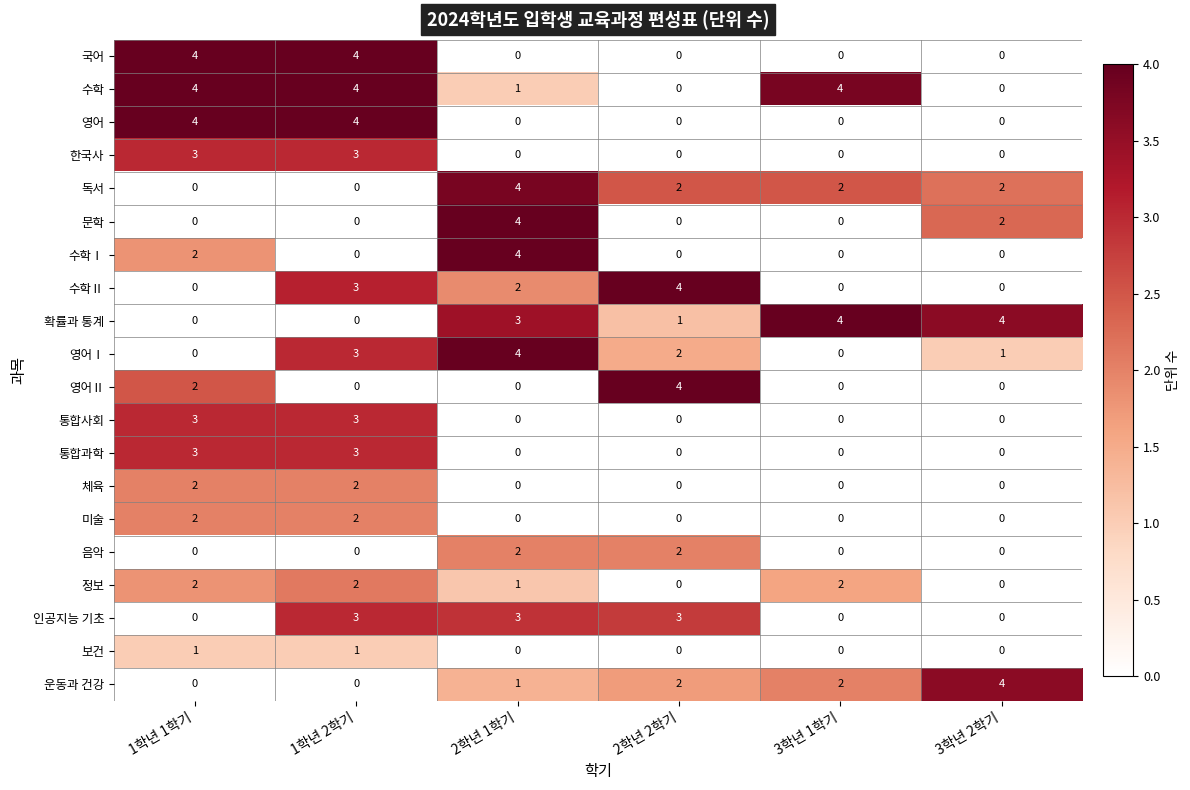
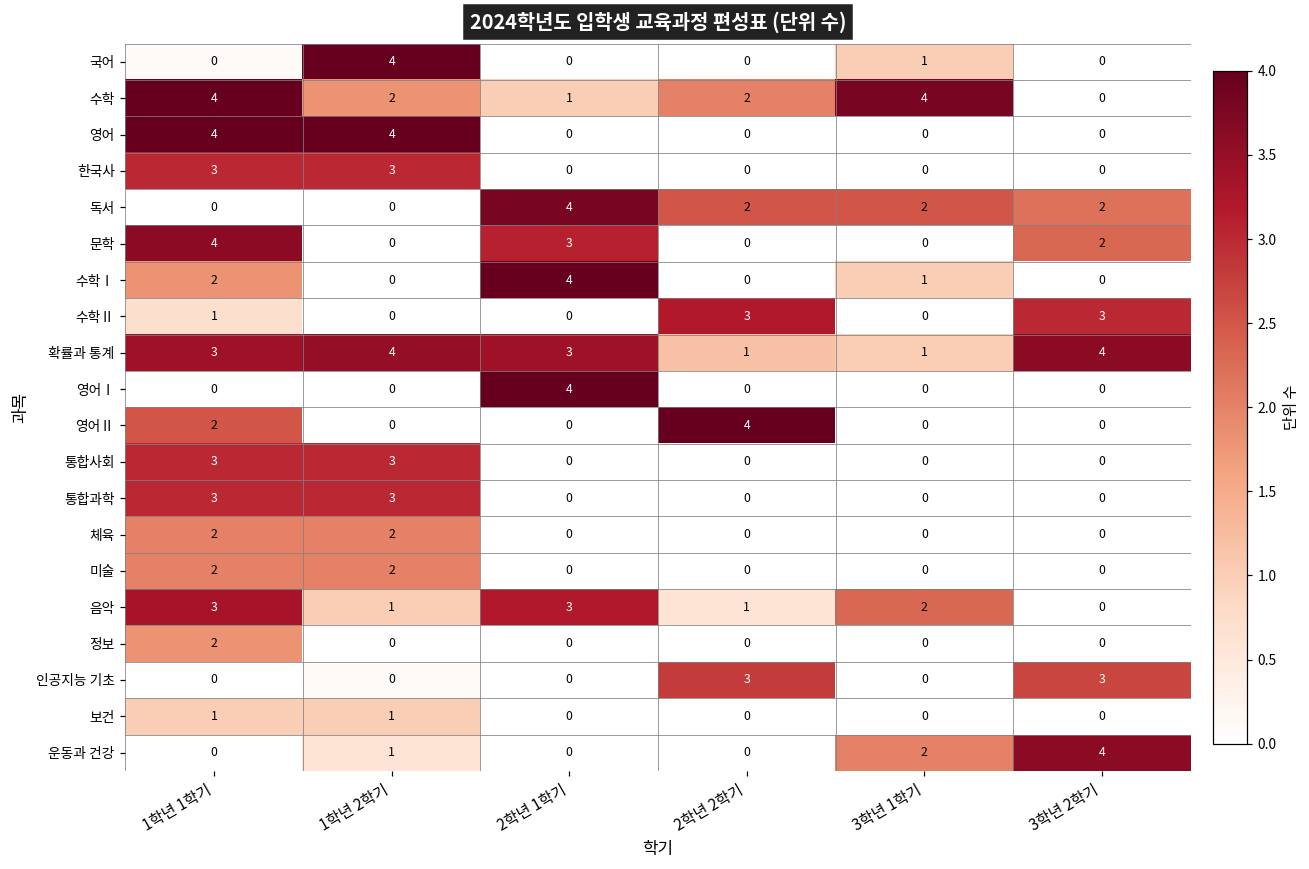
국어, 1학년 1학기: 4 -> 0
국어, 3학년 1학기: 0 -> 1
수학, 1학년 2학기: 4 -> 2
수학, 2학년 2학기: 0 -> 2
문학, 1학년 1학기: 0 -> 4
문학, 2학년 1학기: 4 -> 3
수학Ⅰ, 3학년 1학기: 0 -> 1
수학Ⅱ, 1학년 1학기: 0 -> 1
수학Ⅱ, 1학년 2학기: 3 -> 0
수학Ⅱ, 2학년 1학기: 2 -> 0
수학Ⅱ, 2학년 2학기: 4 -> 3
수학Ⅱ, 3학년 2학기: 0 -> 3
확률과 통계, 1학년 1학기: 0 -> 3
확률과 통계, 1학년 2학기: 0 -> 4
확률과 통계, 3학년 1학기: 4 -> 1
영어Ⅰ, 1학년 2학기: 3 -> 0
영어Ⅰ, 2학년 2학기: 2 -> 0
영어Ⅰ, 3학년 2학기: 1 -> 0
음악, 1학년 1학기: 0 -> 3
음악, 1학년 2학기: 0 -> 1
음악, 2학년 1학기: 2 -> 3
음악, 2학년 2학기: 2 -> 1
음악, 3학년 1학기: 0 -> 2
정보, 1학년 2학기: 2 -> 0
정보, 2학년 1학기: 1 -> 0
정보, 3학년 1학기: 2 -> 0
인공지능 기초, 1학년 2학기: 3 -> 0
인공지능 기초, 2학년 1학기: 3 -> 0
인공지능 기초, 3학년 2학기: 0 -> 3
운동과 건강, 1학년 2학기: 0 -> 1
운동과 건강, 2학년 1학기: 1 -> 0
운동과 건강, 2학년 2학기: 2 -> 0
